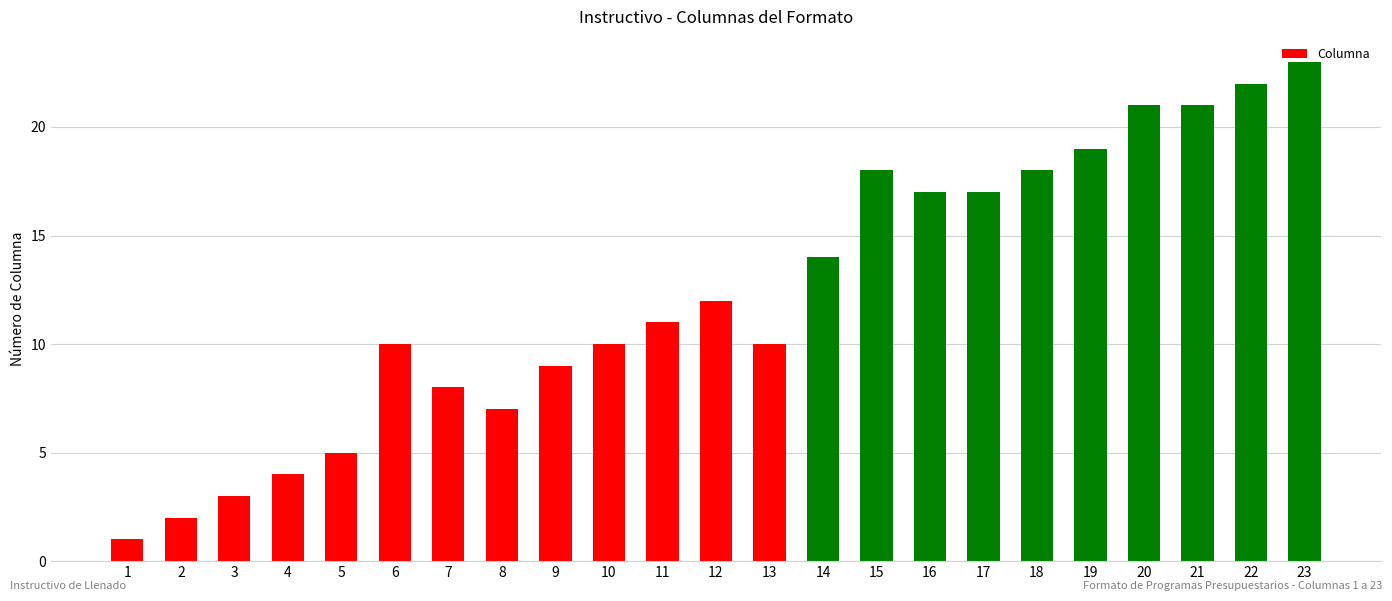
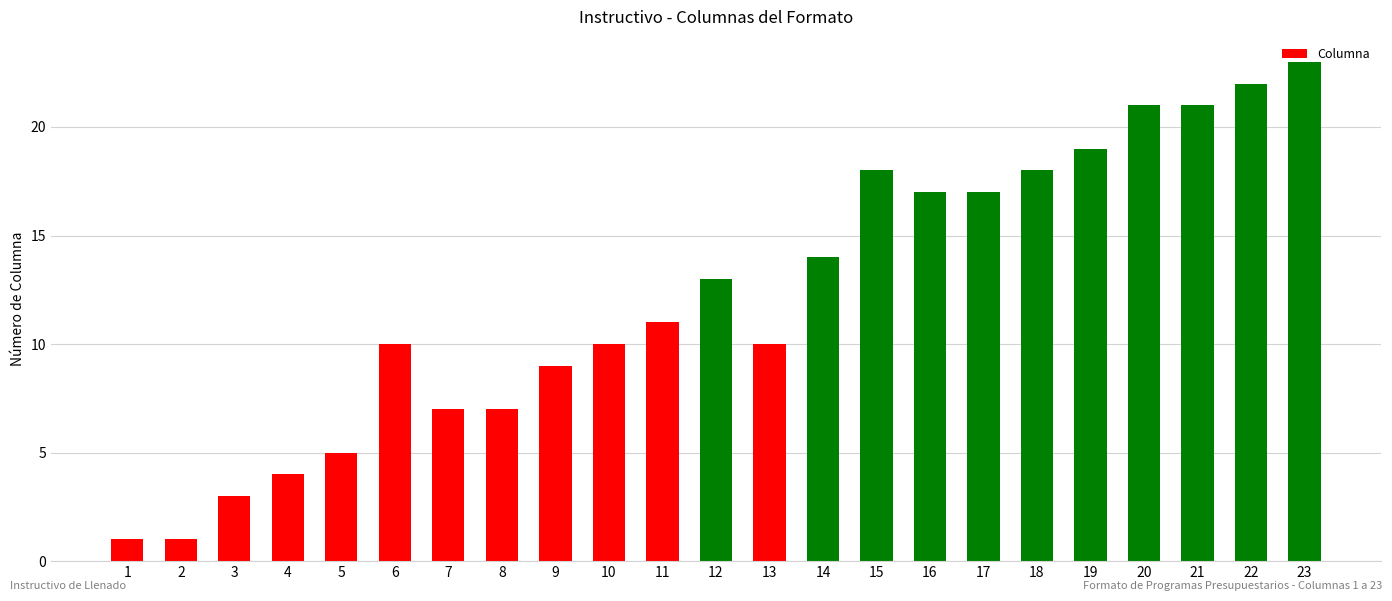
2: 2 -> 1
7: 8 -> 7
12: 12 -> 13
